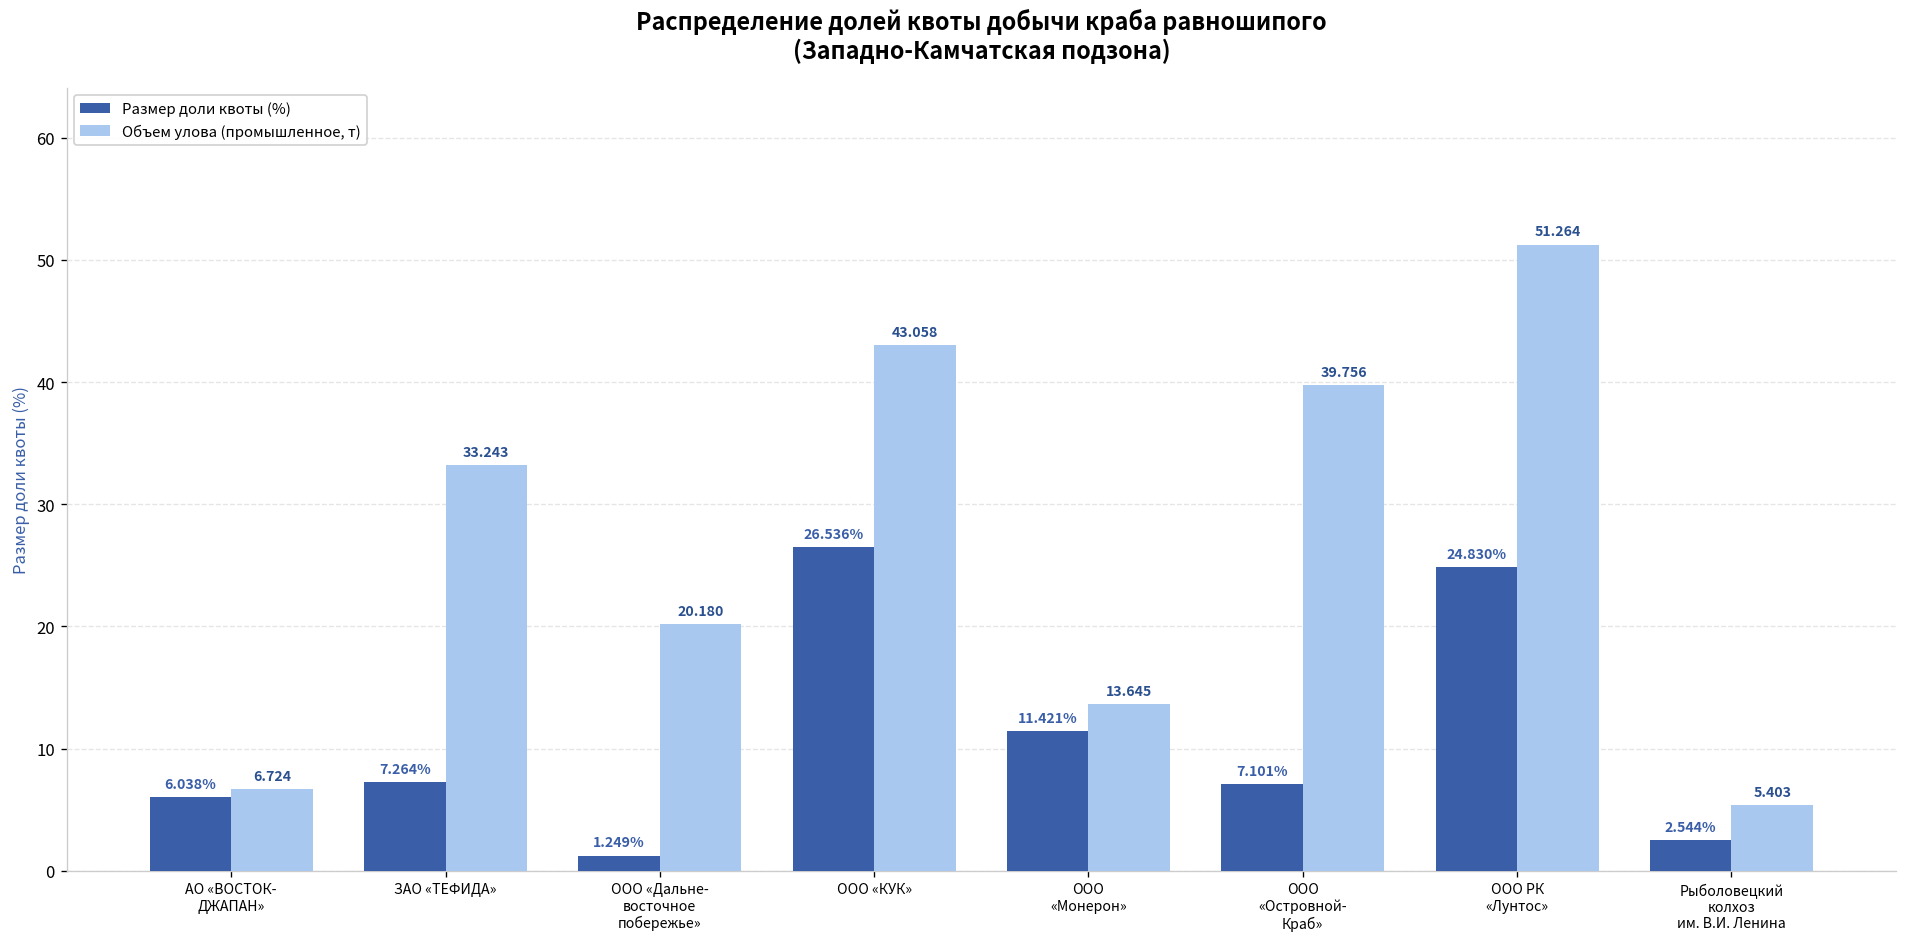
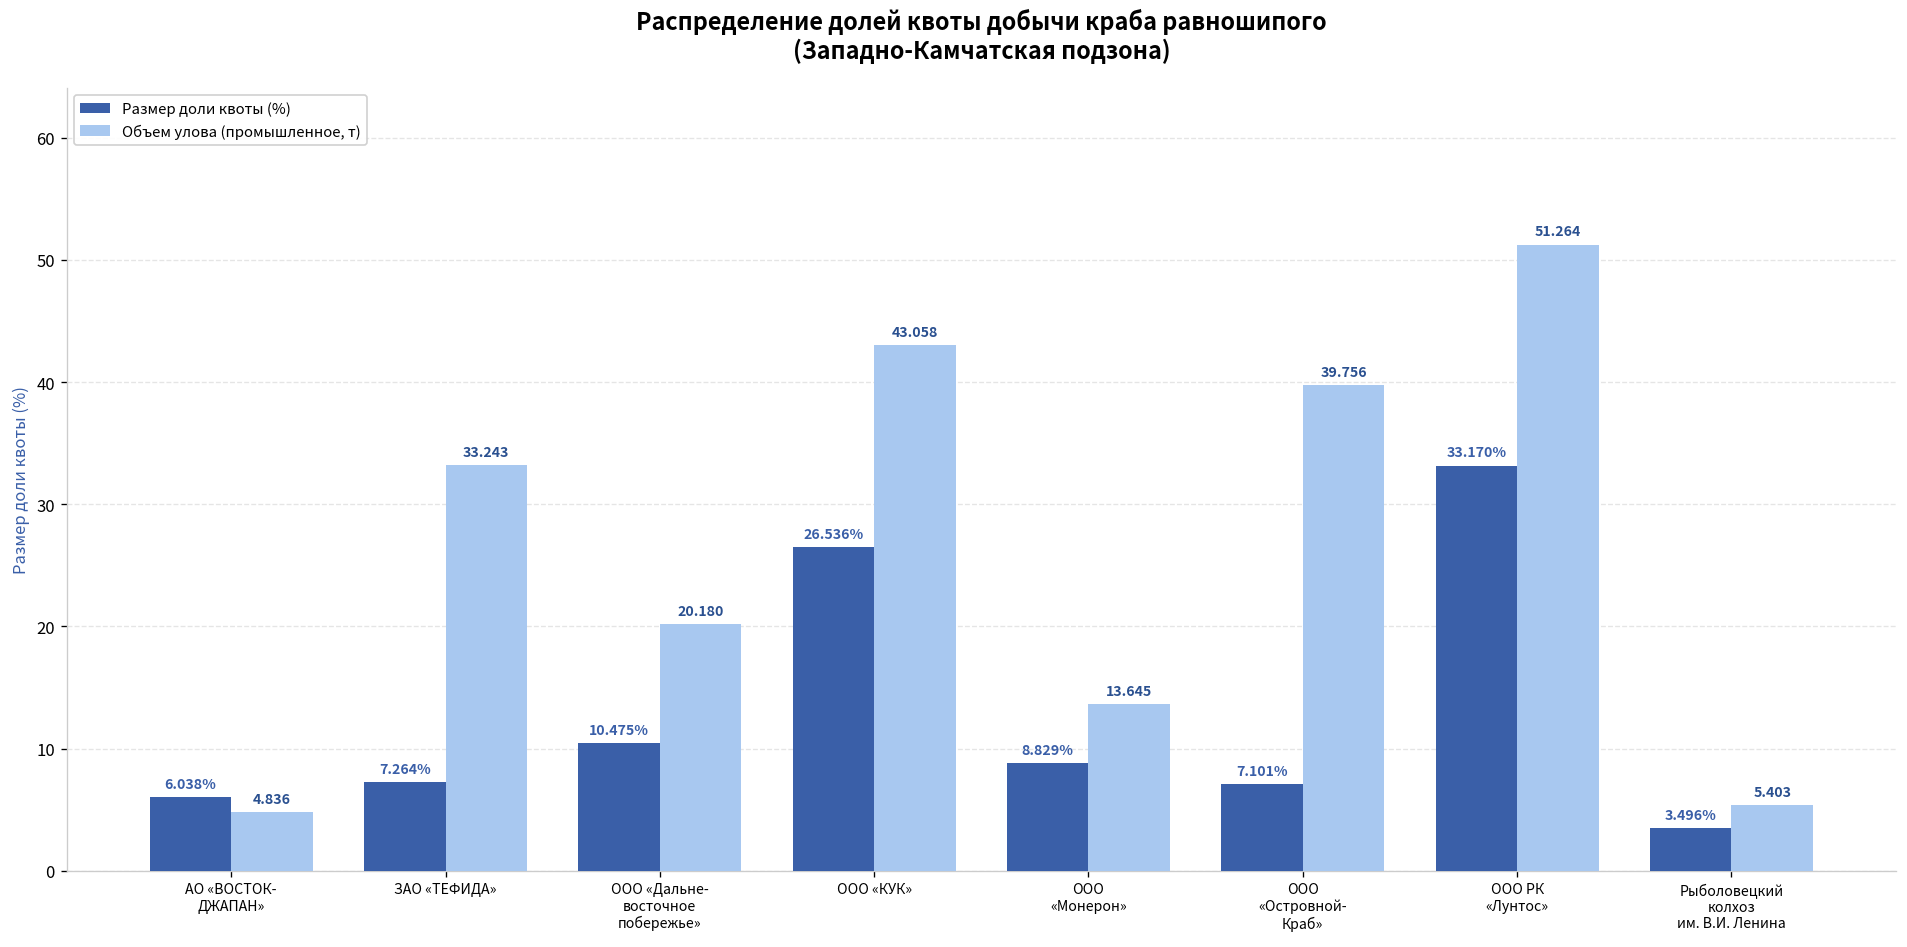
Объем улова (промышленное, т), АО «ВОСТОК- ДЖАПАН»: 6.724 -> 4.836
Размер доли квоты (%), ООО «Дальне- восточное побережье»: 1.249% -> 10.475%
Размер доли квоты (%), ООО «Монерон»: 11.421% -> 8.829%
Размер доли квоты (%), ООО РК «Лунтос»: 24.830% -> 33.170%
Размер доли квоты (%), Рыболовецкий колхоз им. В.И. Ленина: 2.544% -> 3.496%
